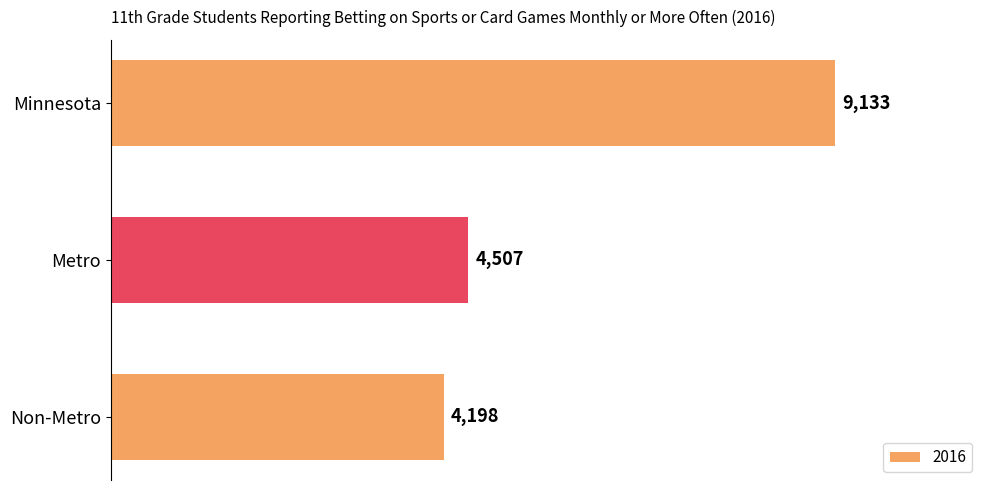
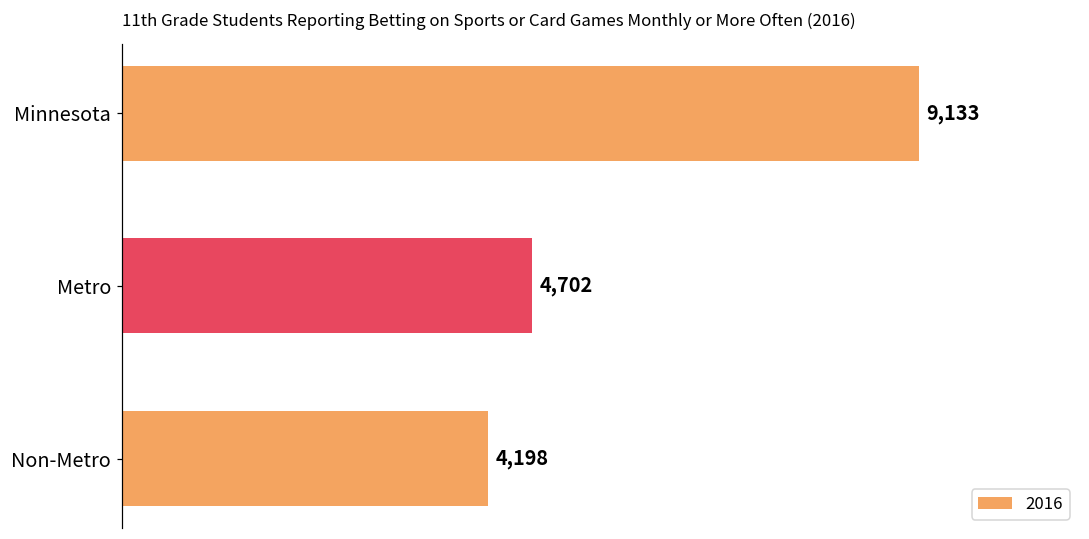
Metro: 4,507 -> 4,702
